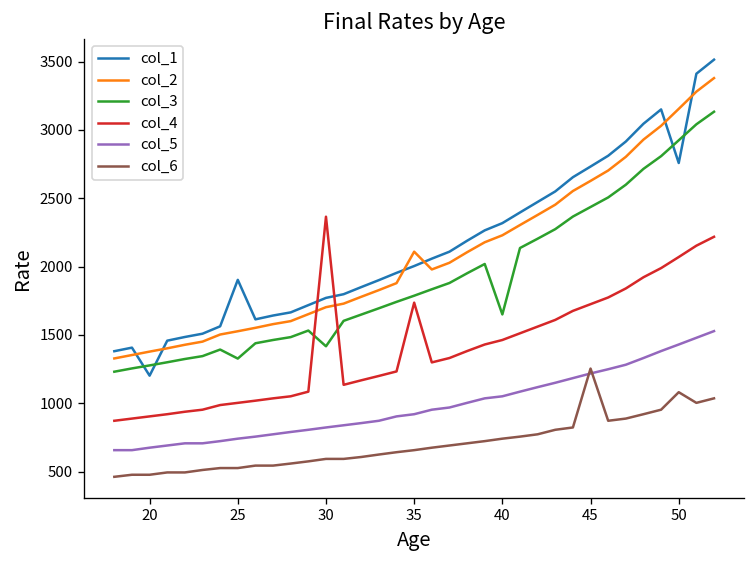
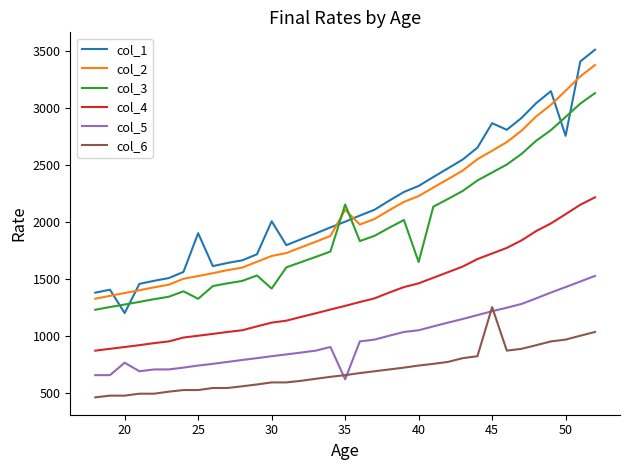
col_5, 20: 680 -> 770
col_1, 30: 1770 -> 2010
col_4, 30: 2370 -> 1120
col_3, 35: 1790 -> 2160
col_4, 35: 1740 -> 1270
col_5, 35: 920 -> 620
col_1, 45: 2730 -> 2870
col_6, 50: 1080 -> 970
